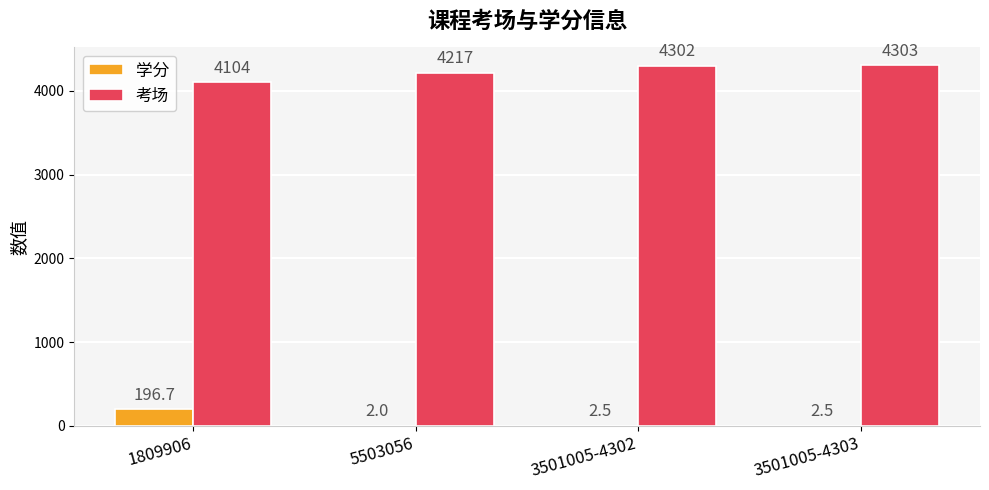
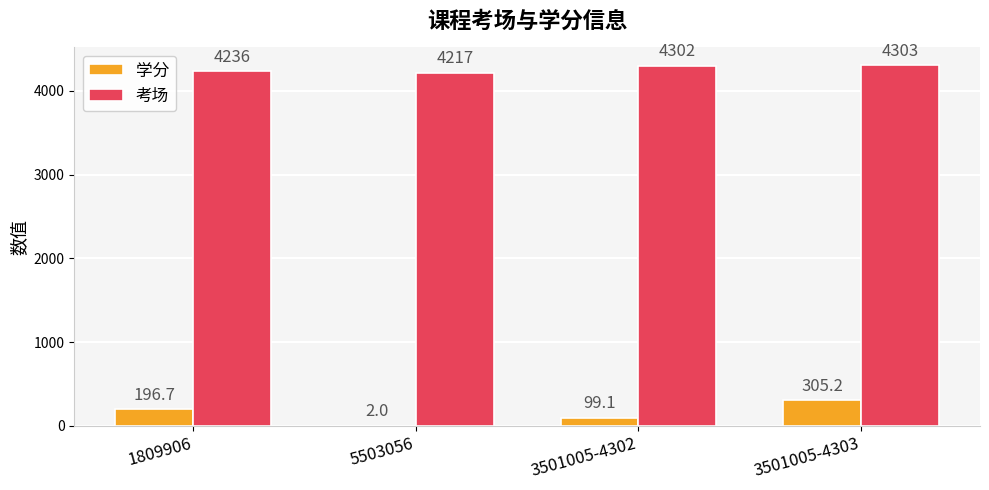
考场, 1809906: 4104 -> 4236
学分, 3501005-4302: 2.5 -> 99.1
学分, 3501005-4303: 2.5 -> 305.2
